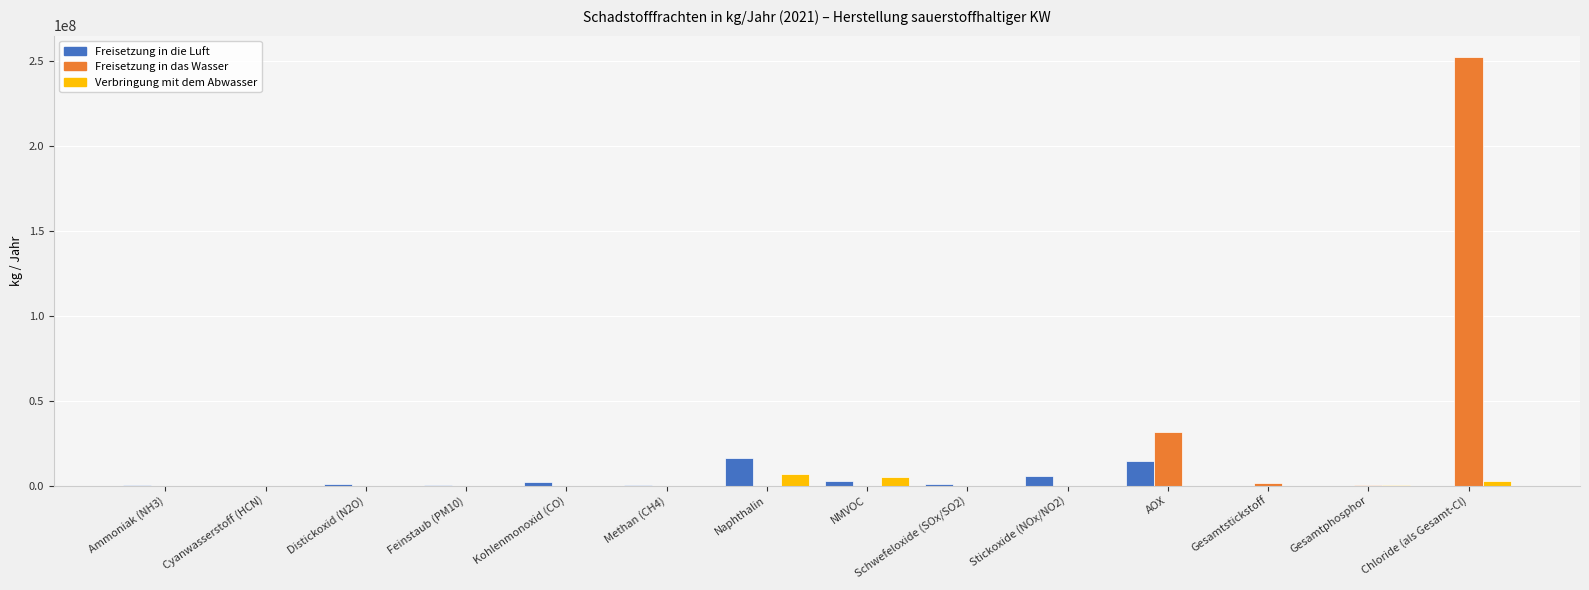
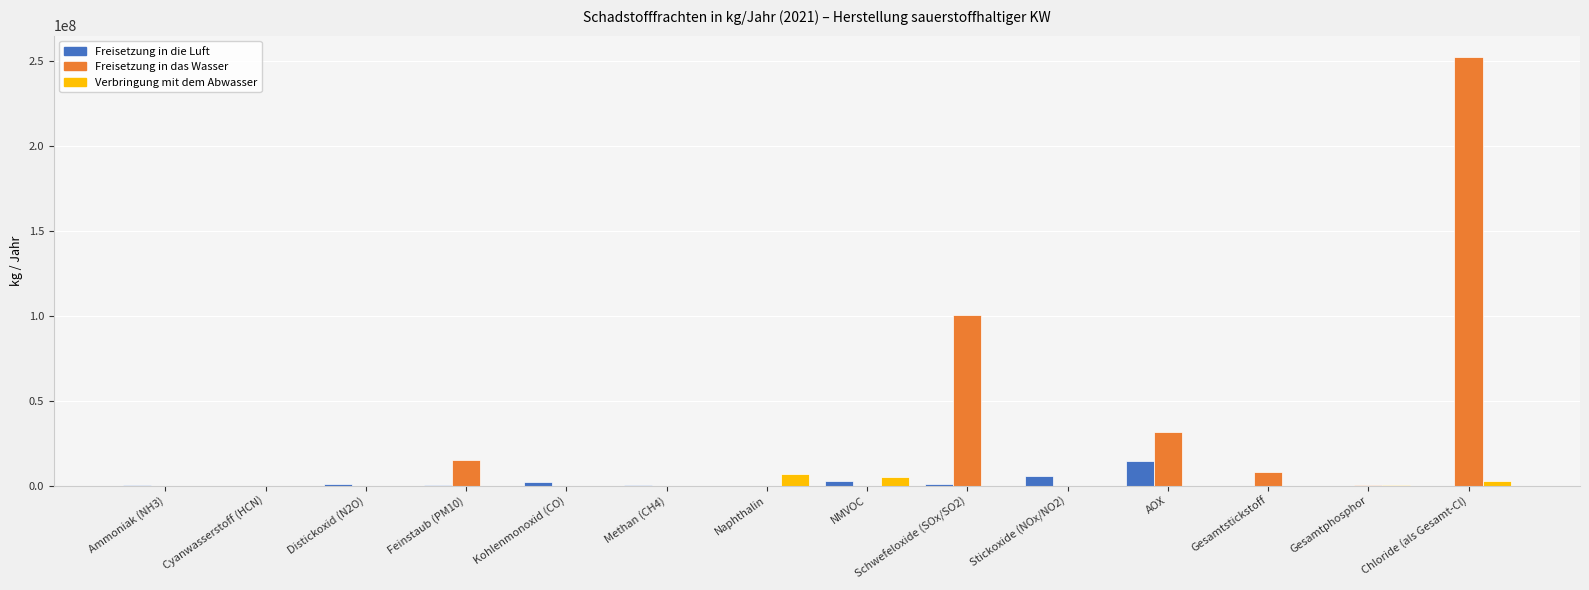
Freisetzung in das Wasser, Feinstaub (PM10): 0 -> 15000000
Freisetzung in die Luft, Naphthalin: 16000000 -> 0
Freisetzung in das Wasser, Schwefeloxide (SOx/SO2): 0 -> 100000000
Freisetzung in das Wasser, Gesamtstickstoff: 2000000 -> 8000000
